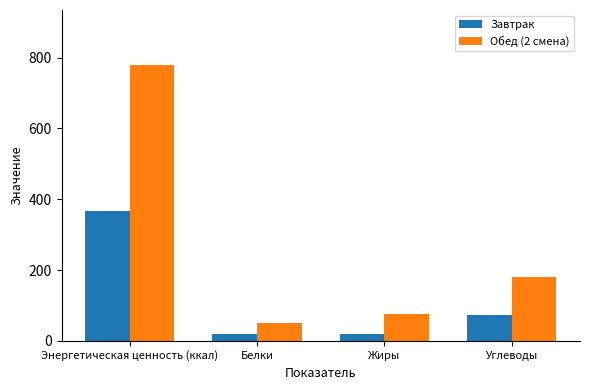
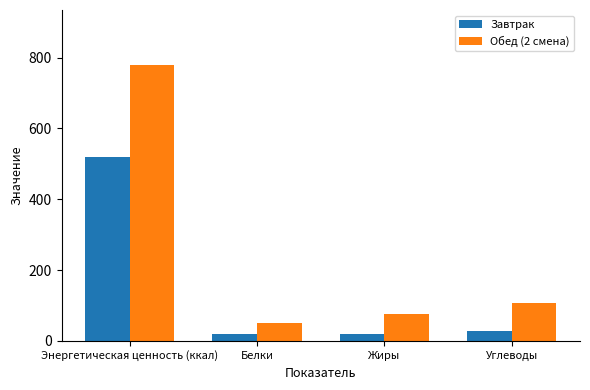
Завтрак, Энергетическая ценность (ккал): 370 -> 520
Завтрак, Углеводы: 70 -> 30
Обед (2 смена), Углеводы: 180 -> 110
